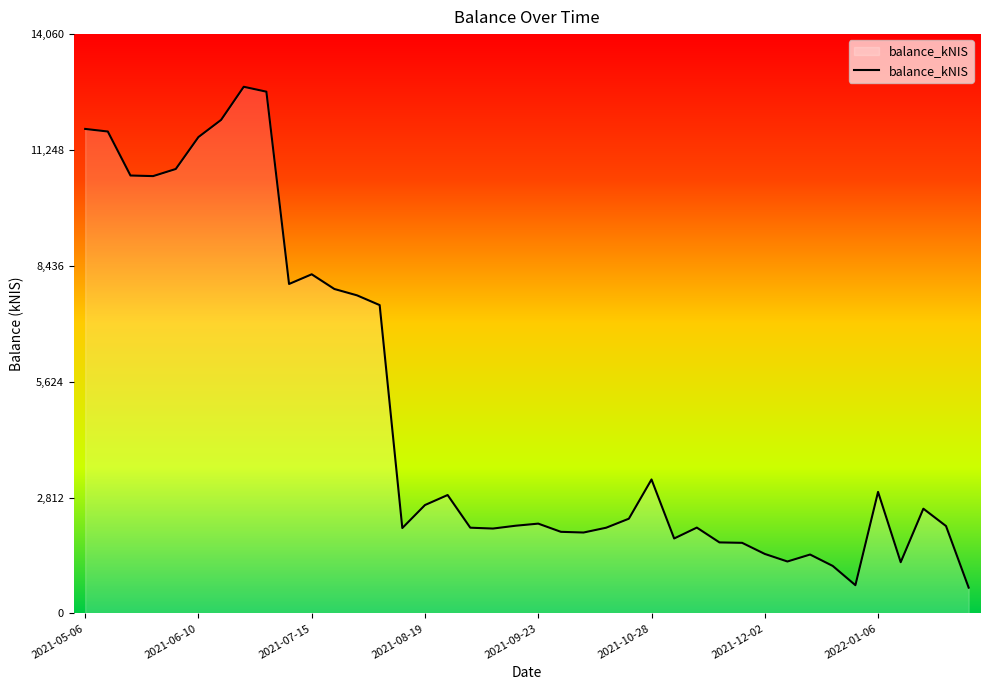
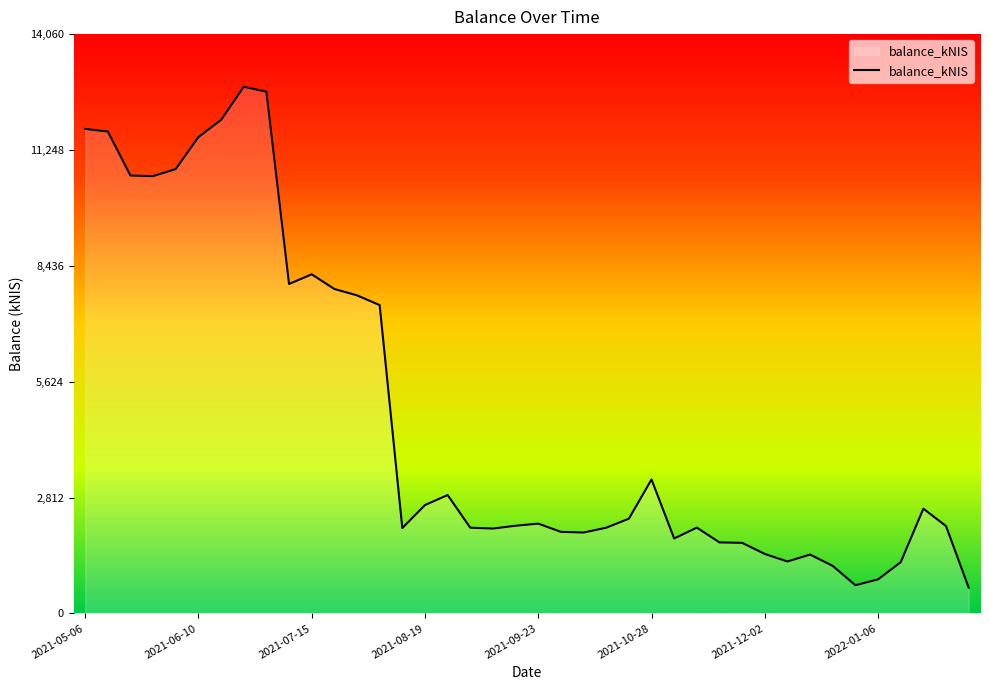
2022-01-06: 2,900 -> 800
